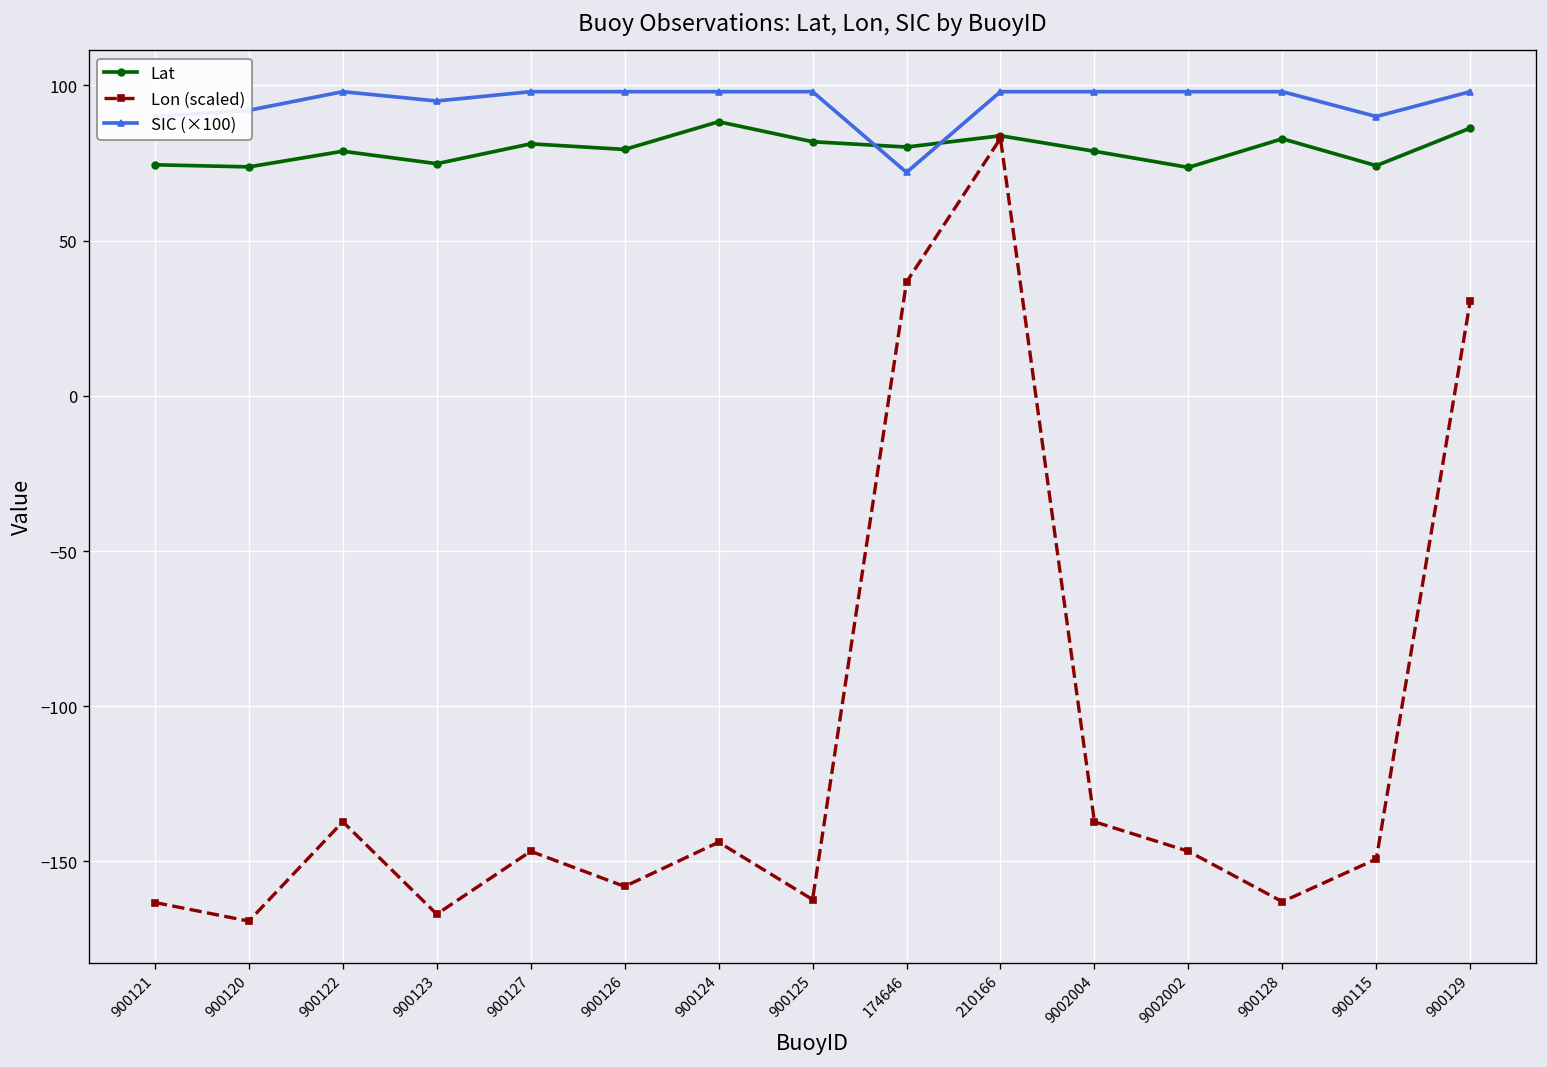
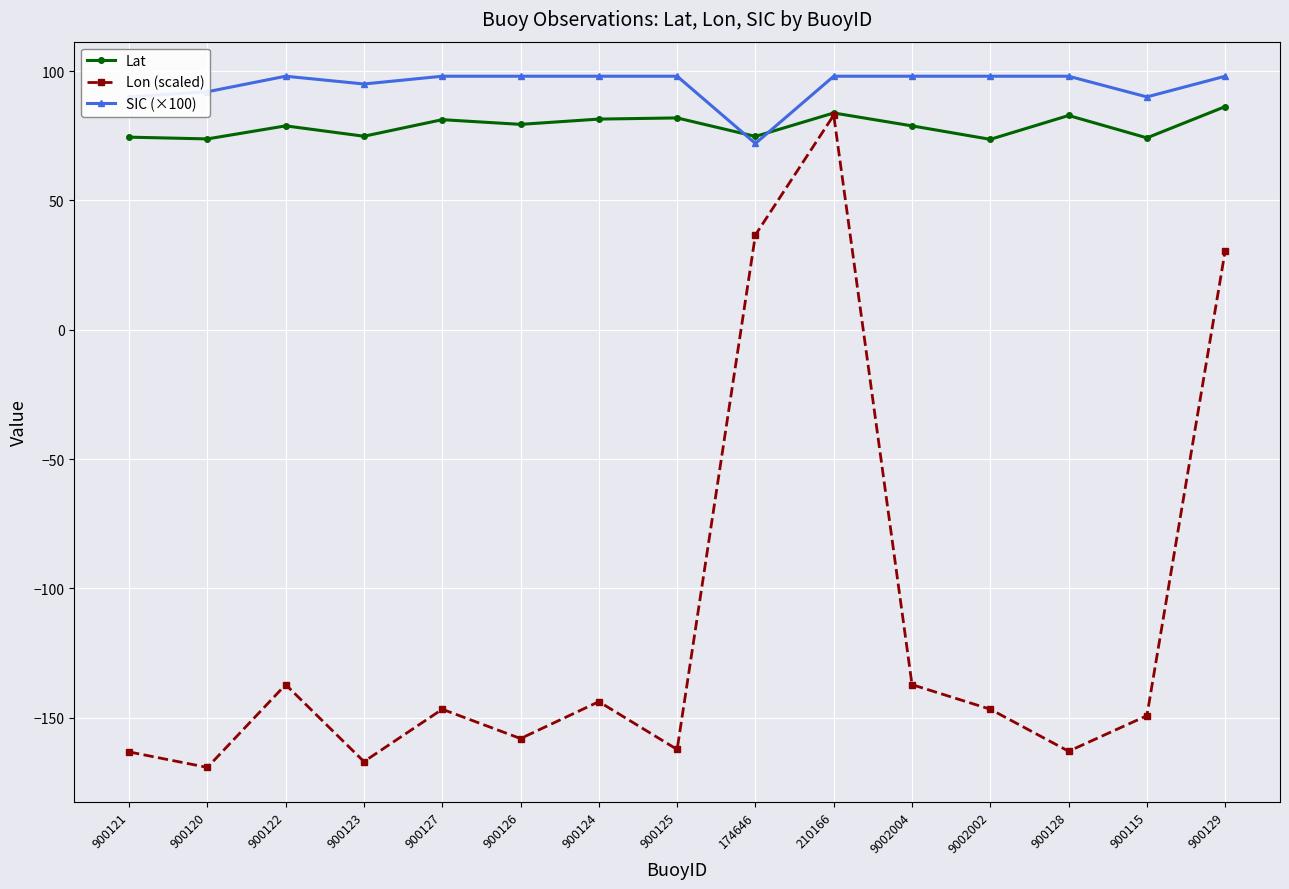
Lat, 900124: 88 -> 81
Lat, 174646: 80 -> 75
